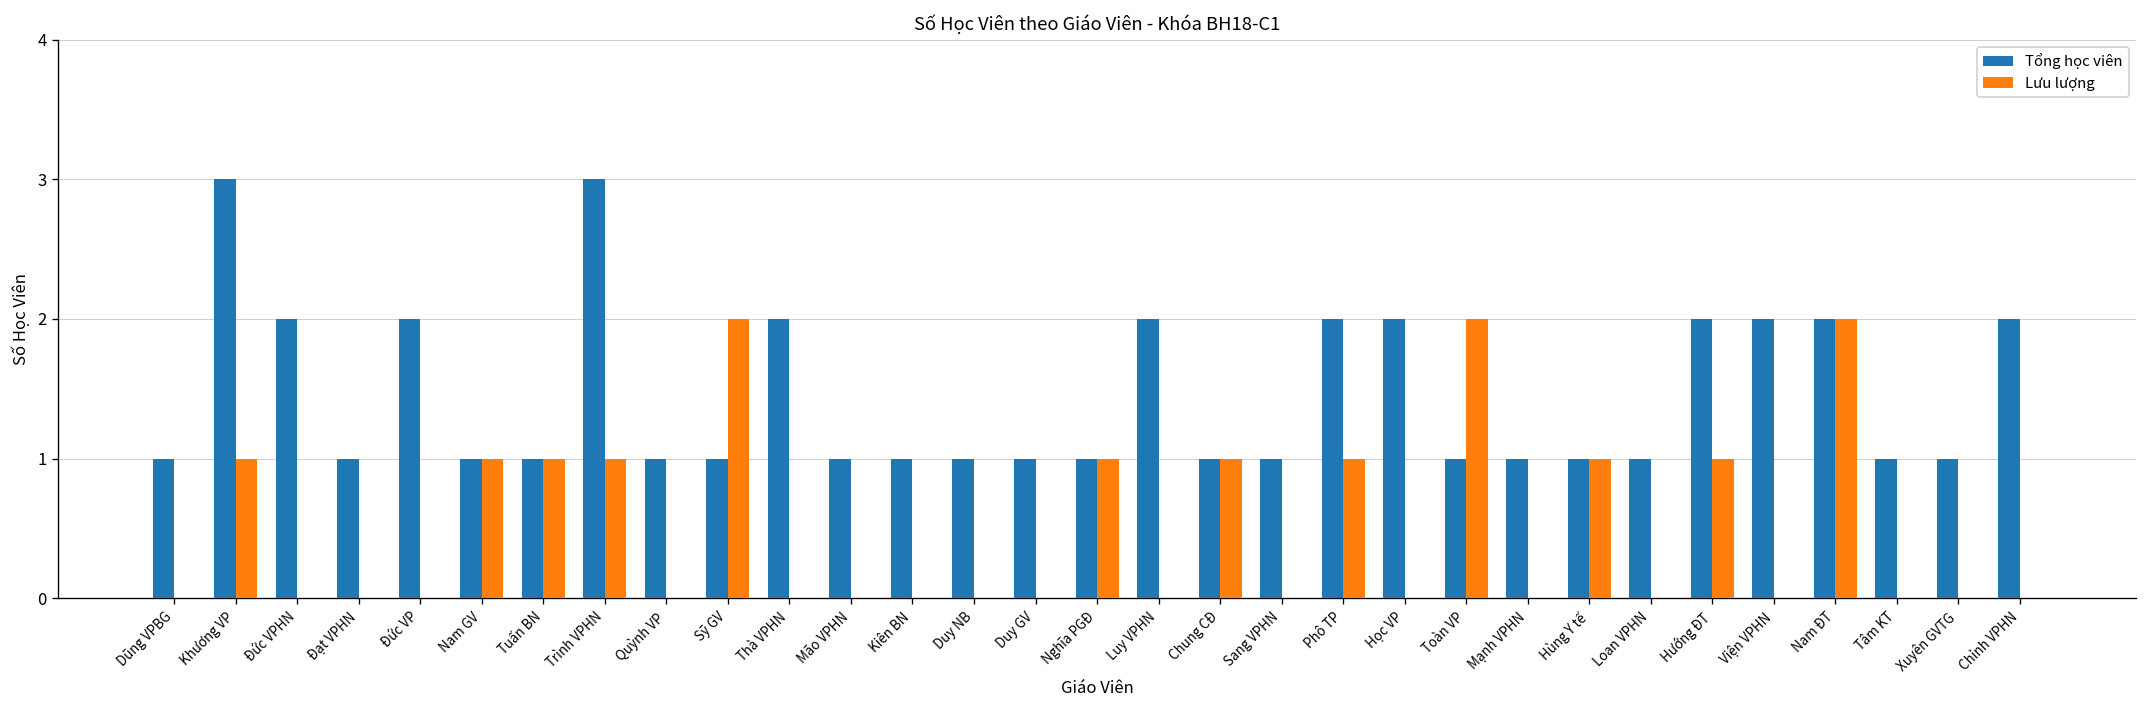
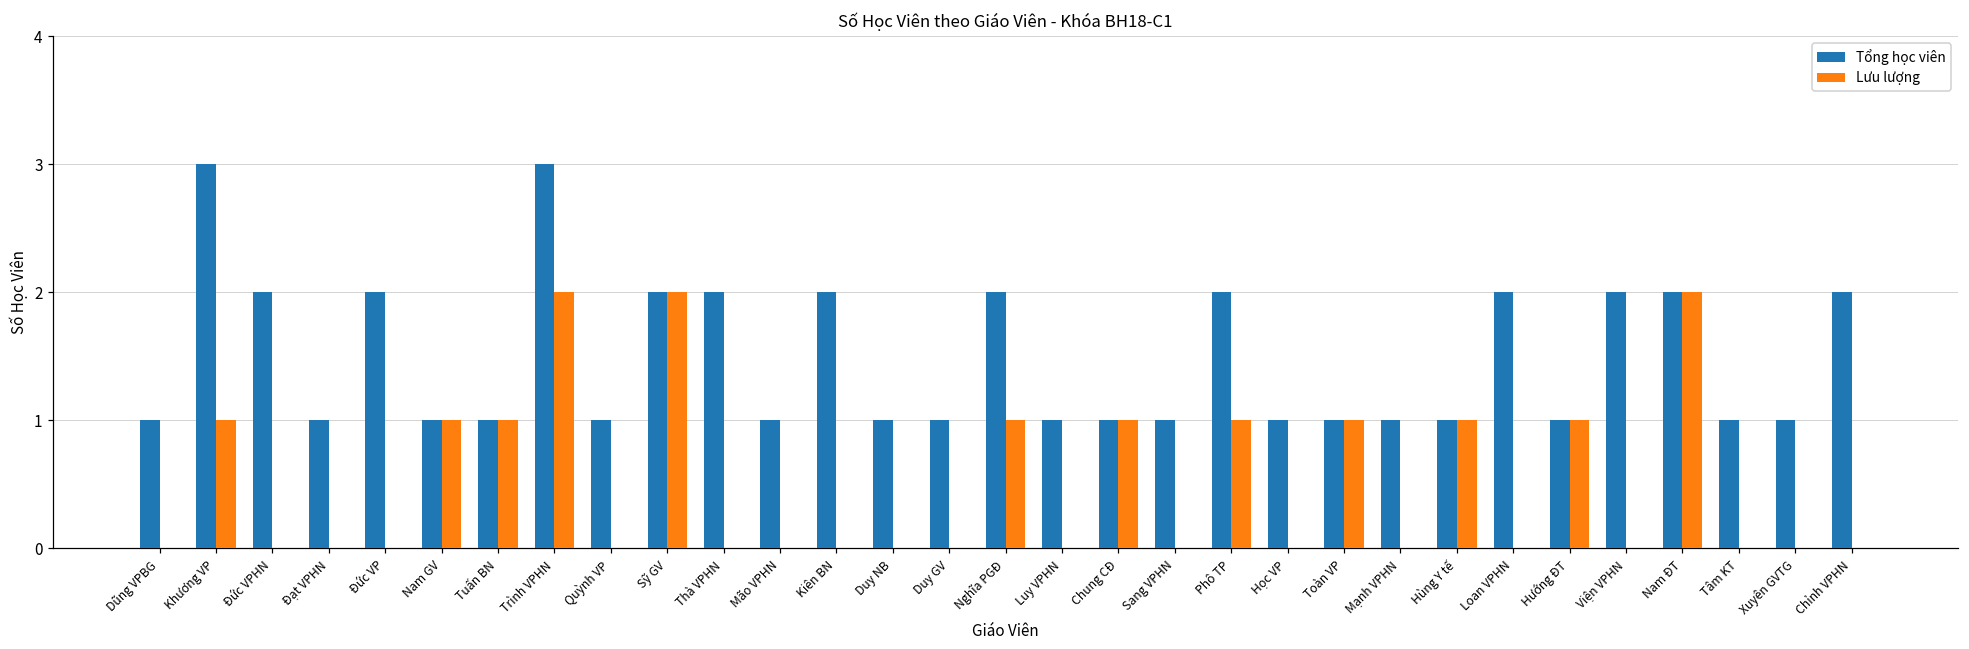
Lưu lượng, Trình VPHN: 1 -> 2
Tổng học viên, Sỹ GV: 1 -> 2
Tổng học viên, Kiên BN: 1 -> 2
Tổng học viên, Nghĩa PGĐ: 1 -> 2
Tổng học viên, Luy VPHN: 2 -> 1
Tổng học viên, Học VP: 2 -> 1
Lưu lượng, Toàn VP: 2 -> 1
Tổng học viên, Loan VPHN: 1 -> 2
Tổng học viên, Hướng ĐT: 2 -> 1
